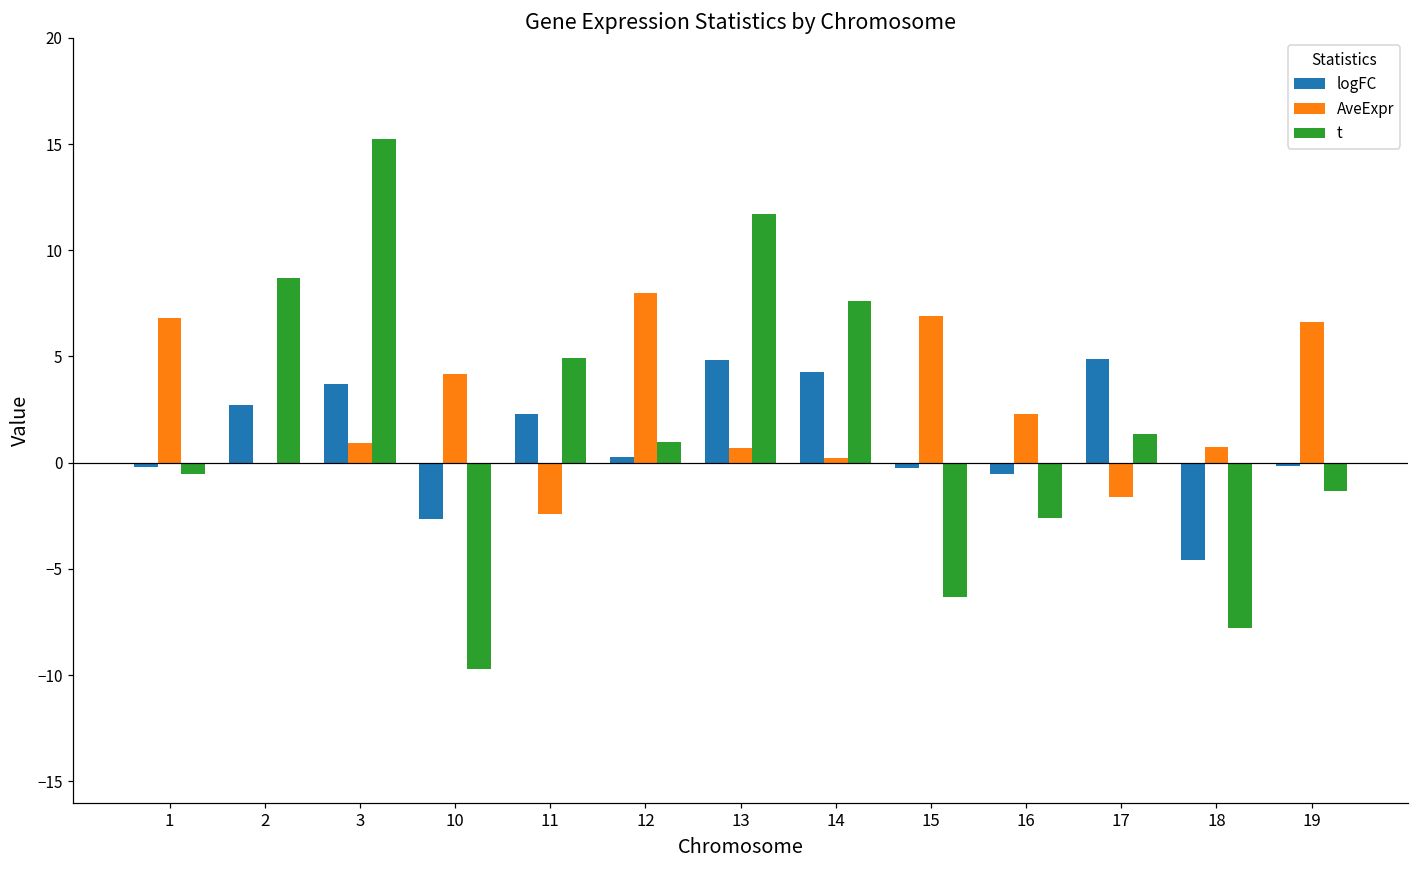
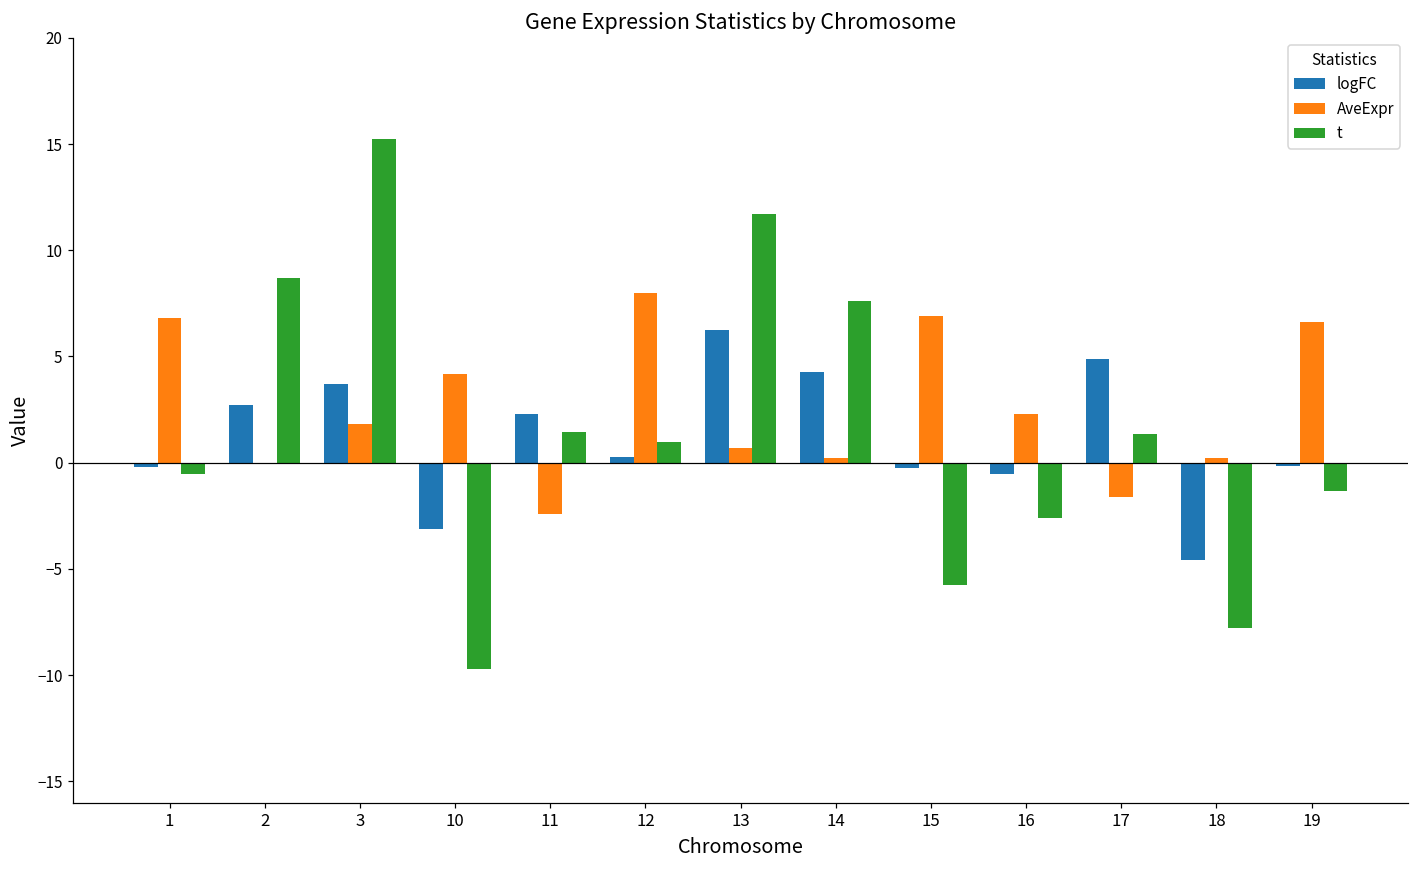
AveExpr, 3: 0.9 -> 1.8
logFC, 10: -2.6 -> -3.1
t, 11: 4.9 -> 1.4
logFC, 13: 4.8 -> 6.3
t, 15: -6.3 -> -5.8
AveExpr, 18: 0.7 -> 0.2
